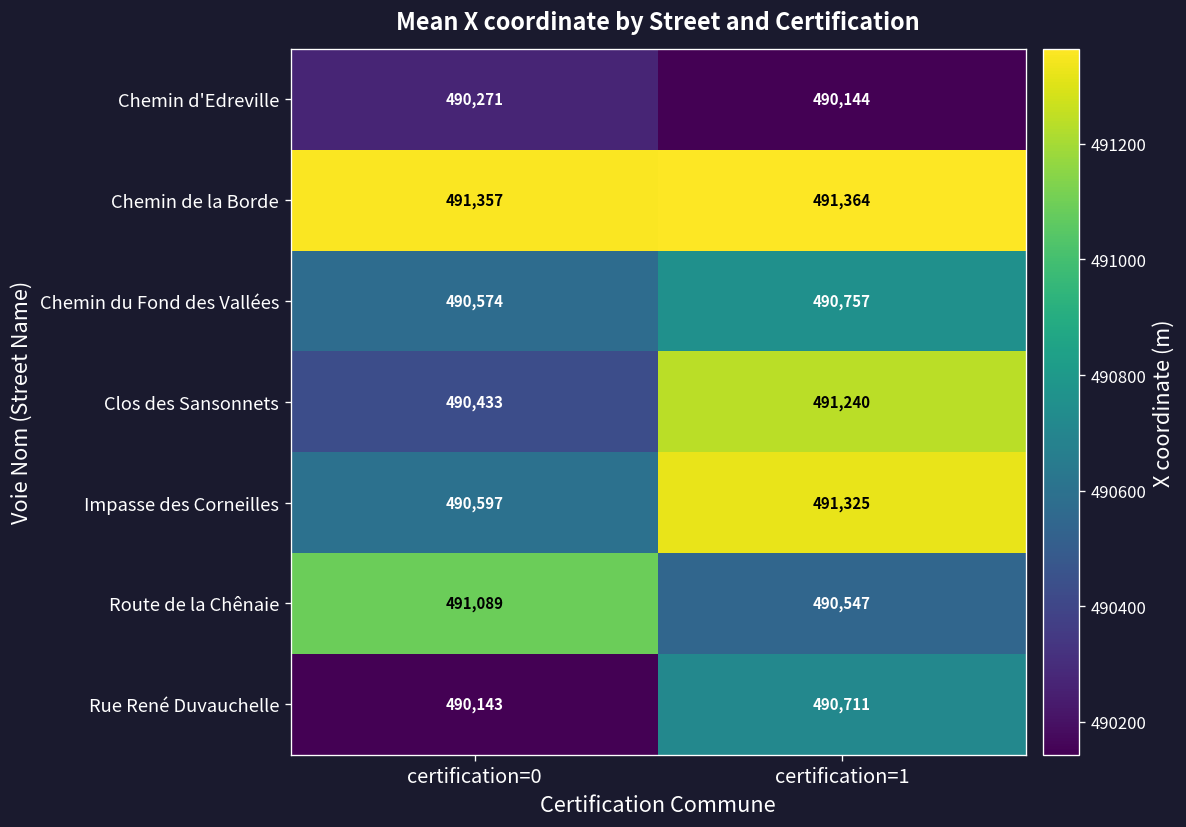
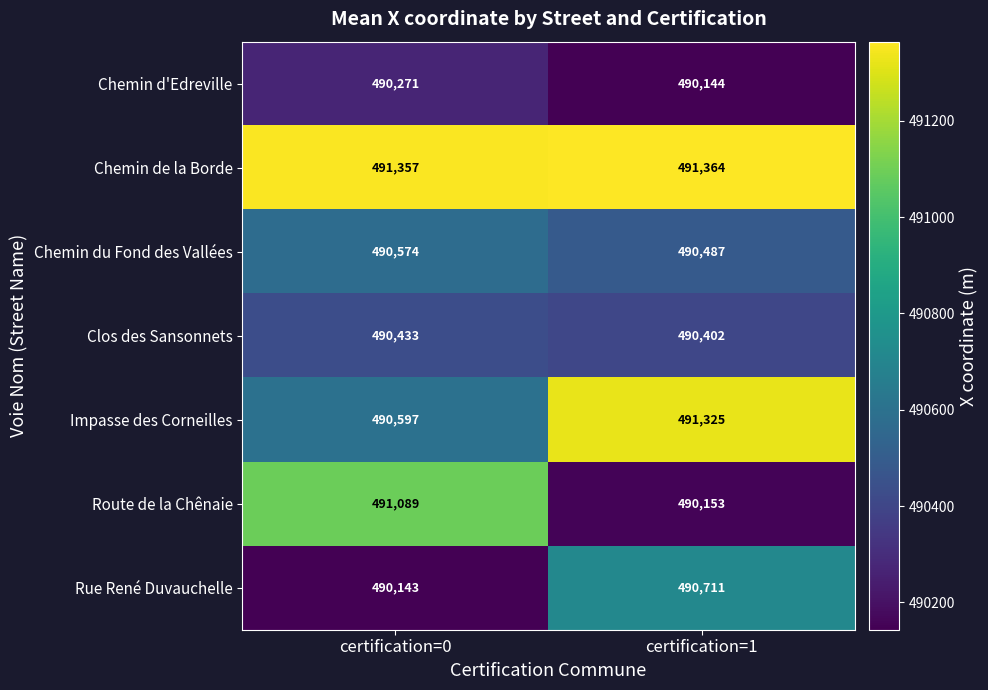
Chemin du Fond des Vallées, certification=1: 490,757 -> 490,487
Clos des Sansonnets, certification=1: 491,240 -> 490,402
Route de la Chênaie, certification=1: 490,547 -> 490,153
